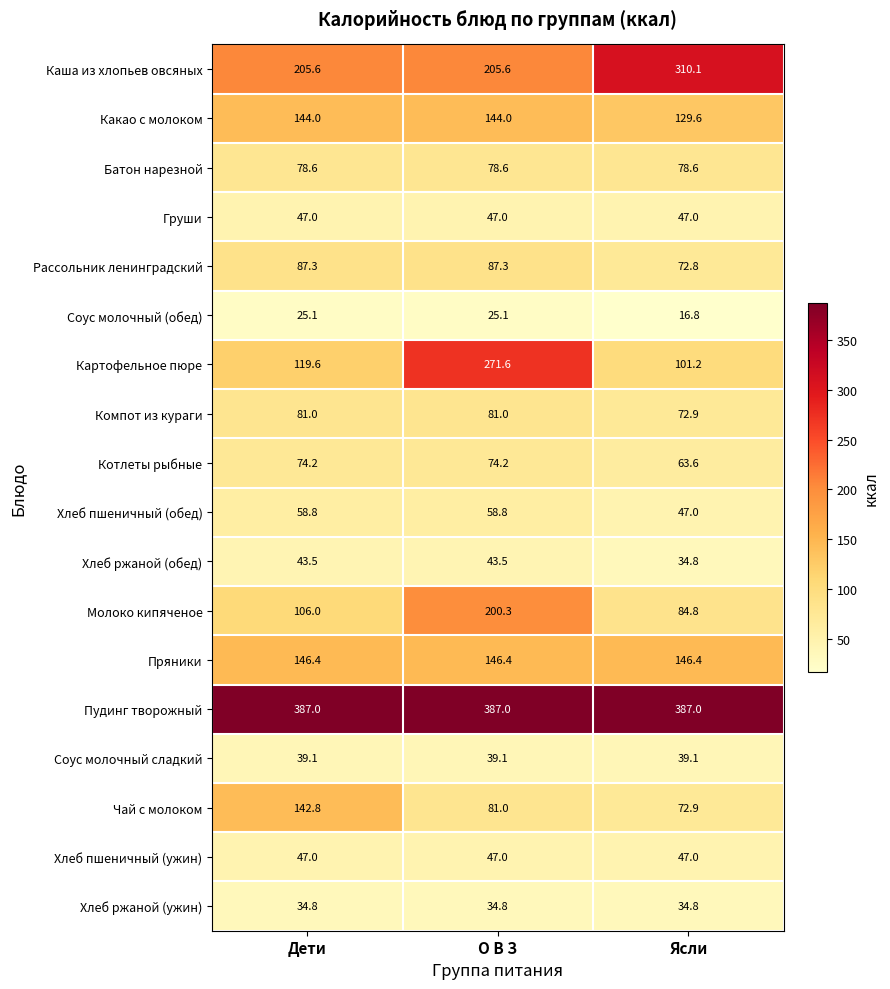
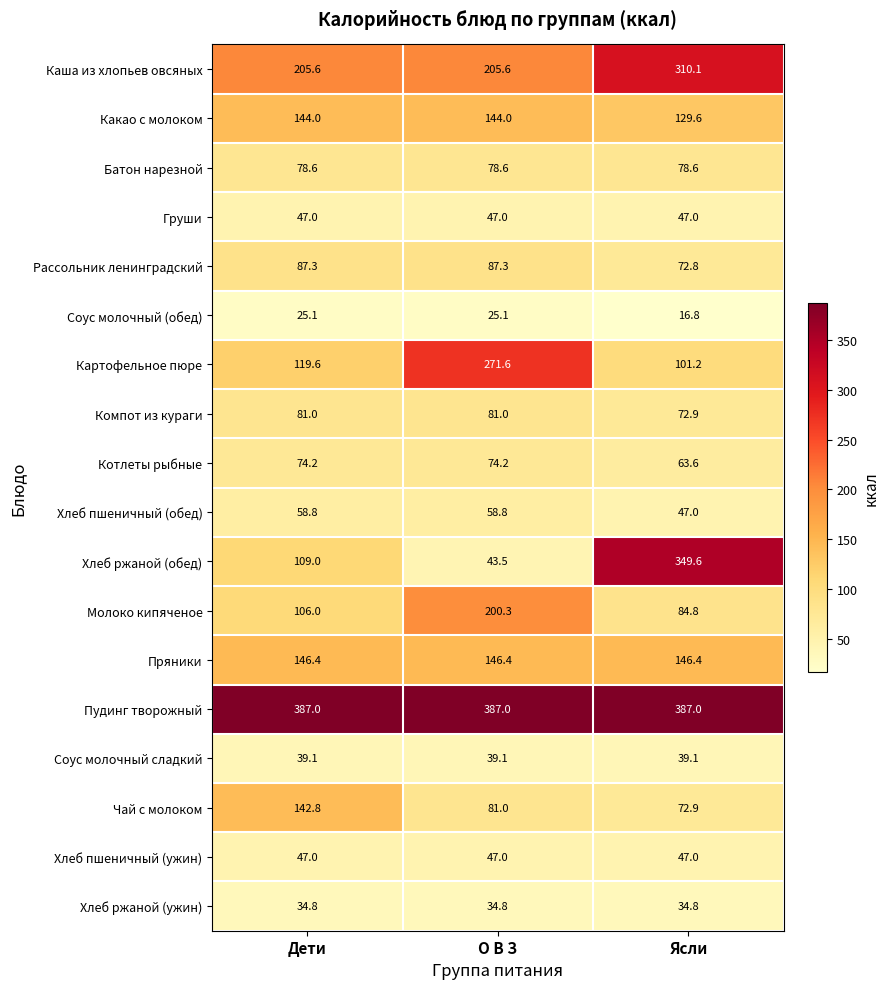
Хлеб ржаной (обед), Дети: 43.5 -> 109.0
Хлеб ржаной (обед), Ясли: 34.8 -> 349.6
